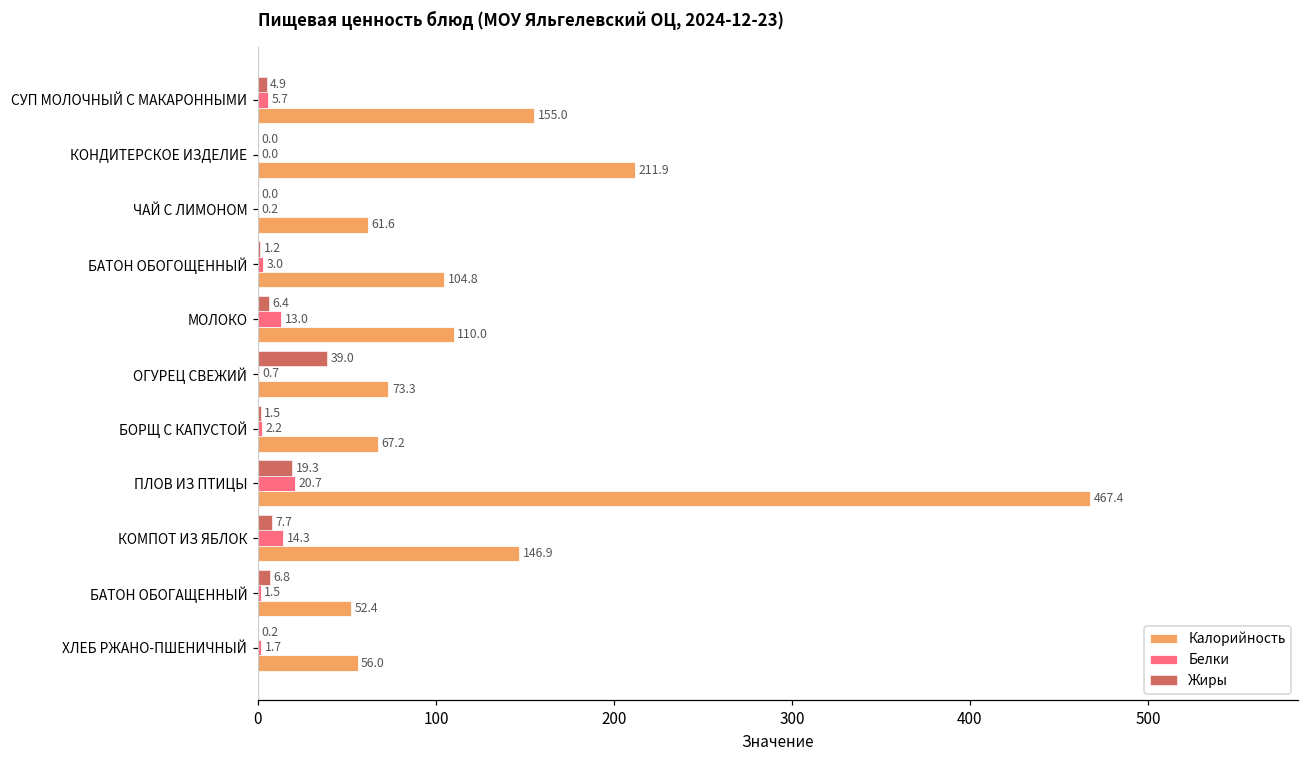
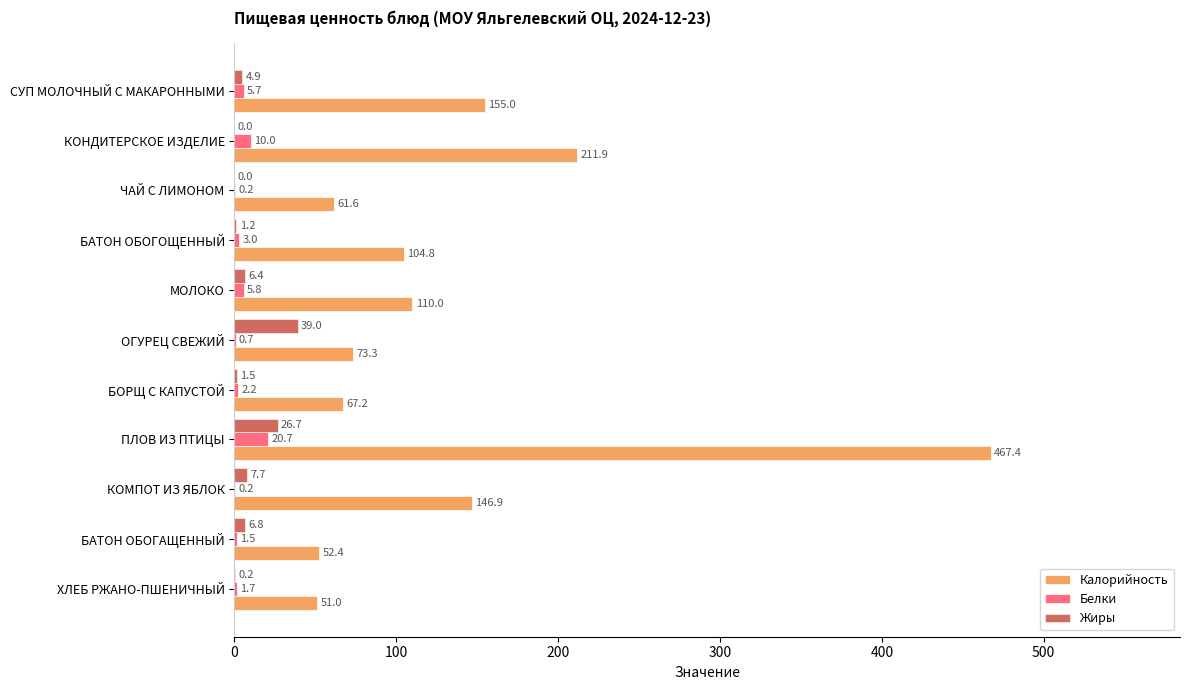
Белки, КОНДИТЕРСКОЕ ИЗДЕЛИЕ: 0.0 -> 10.0
Белки, МОЛОКО: 13.0 -> 5.8
Жиры, ПЛОВ ИЗ ПТИЦЫ: 19.3 -> 26.7
Белки, КОМПОТ ИЗ ЯБЛОК: 14.3 -> 0.2
Калорийность, ХЛЕБ РЖАНО-ПШЕНИЧНЫЙ: 56.0 -> 51.0
